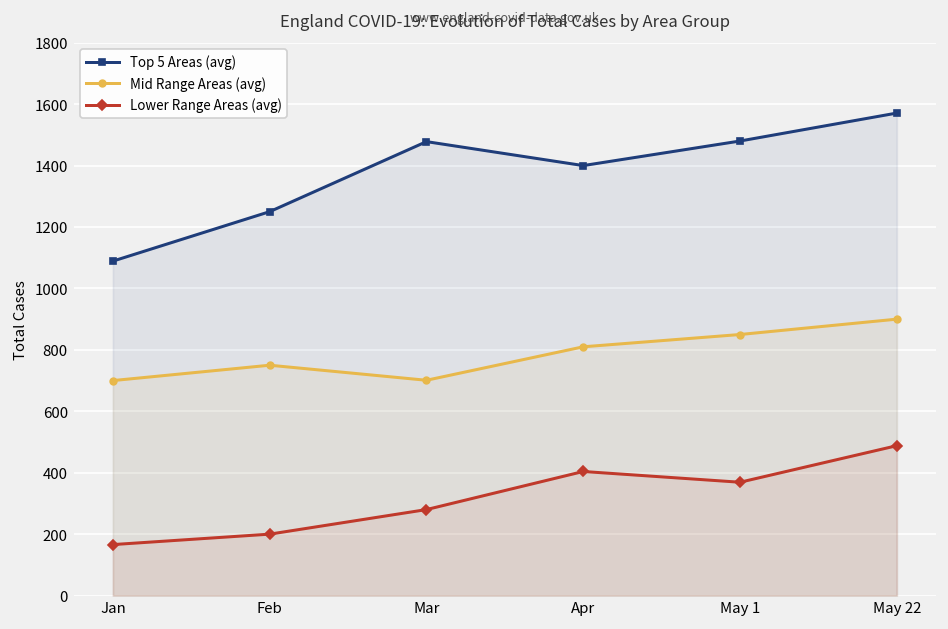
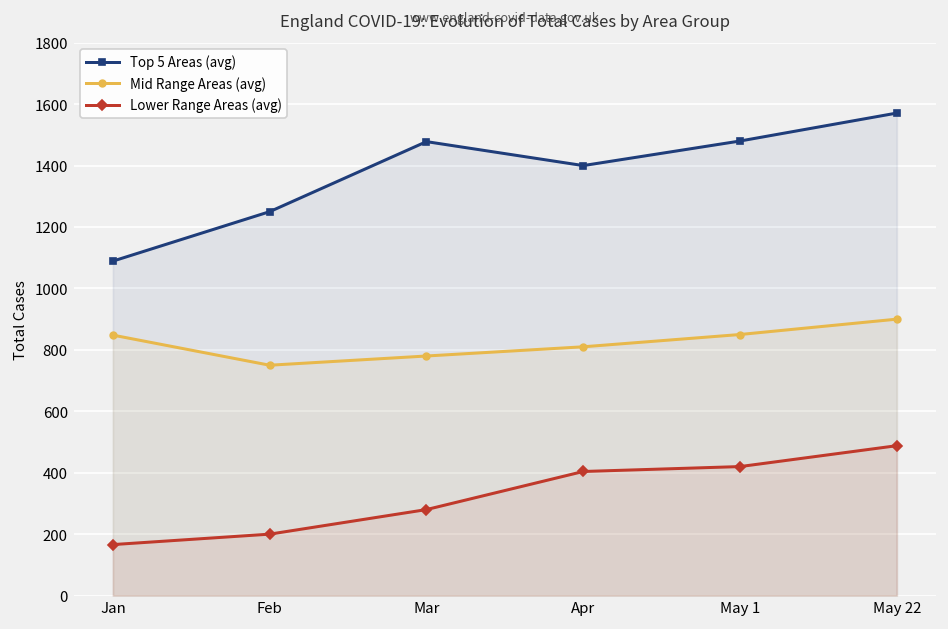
Mid Range Areas (avg), Jan: 700 -> 850
Mid Range Areas (avg), Mar: 700 -> 780
Lower Range Areas (avg), May 1: 370 -> 420
